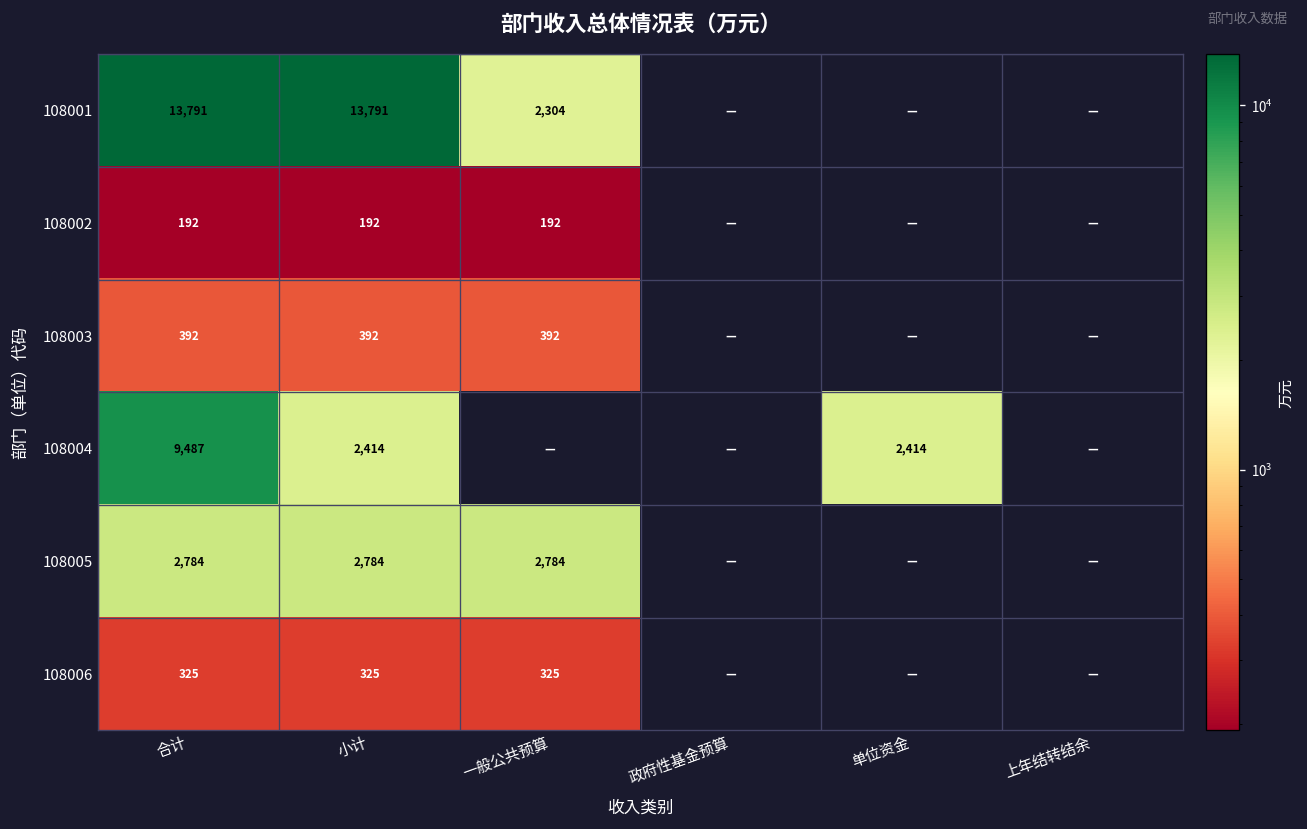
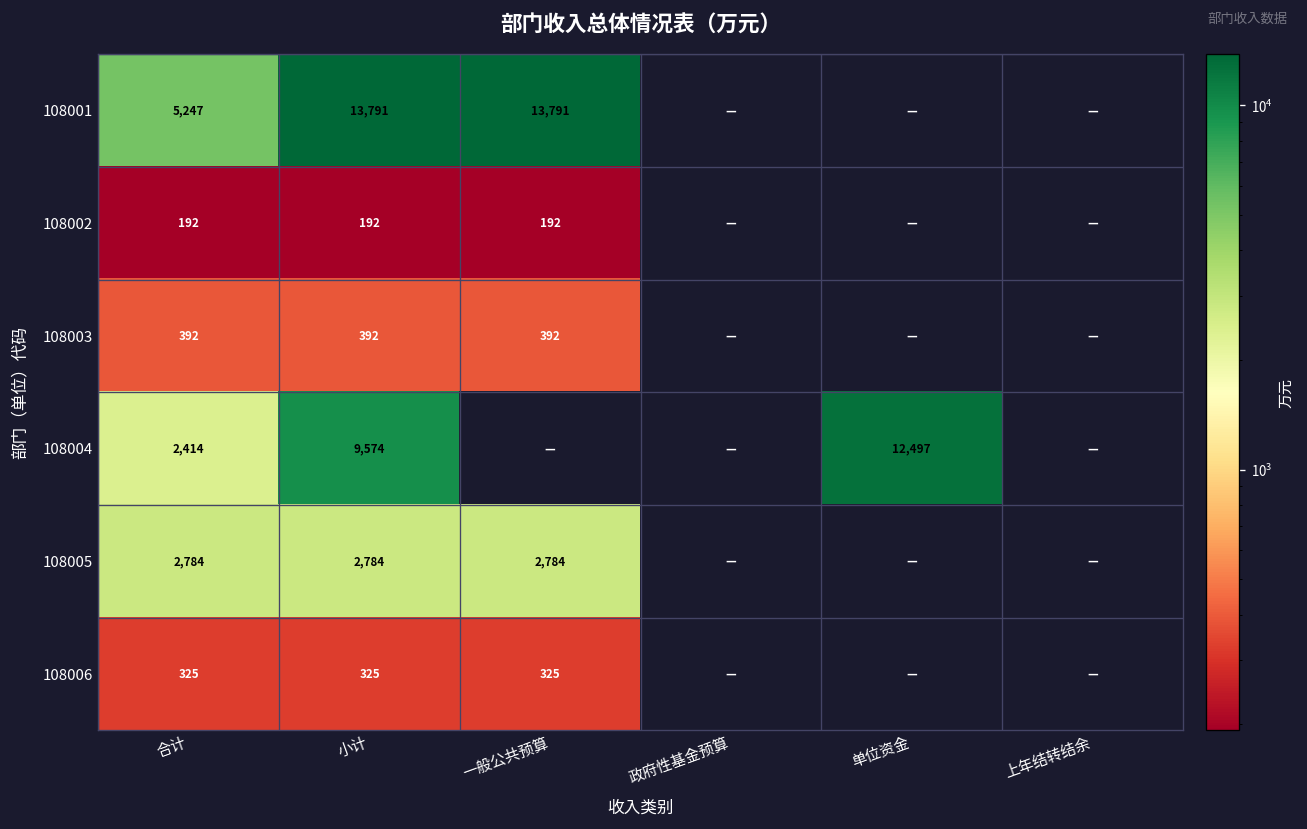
108001, 合计: 13,791 -> 5,247
108001, 一般公共预算: 2,304 -> 13,791
108004, 合计: 9,487 -> 2,414
108004, 小计: 2,414 -> 9,574
108004, 单位资金: 2,414 -> 12,497
